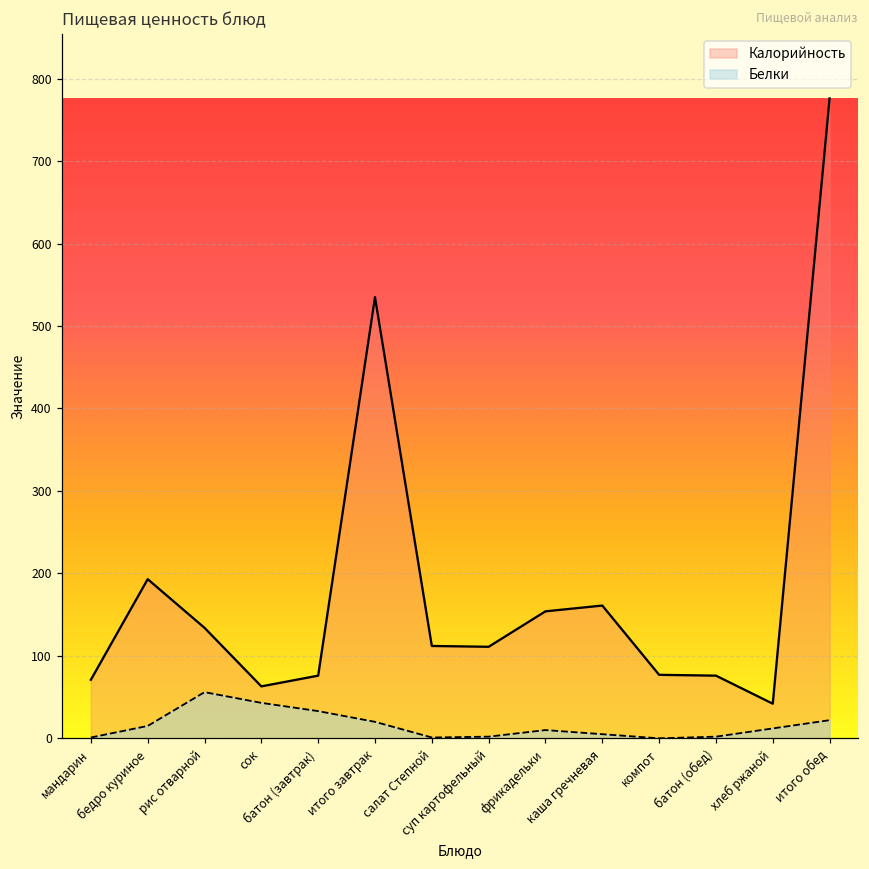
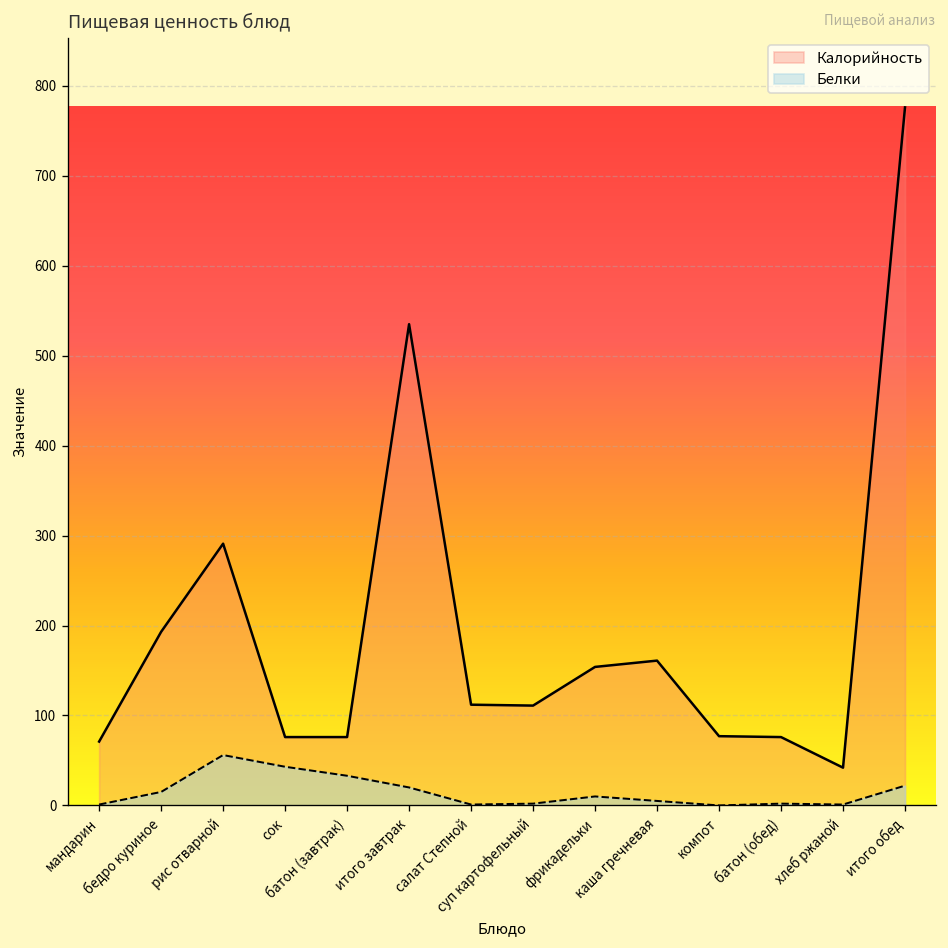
Калорийность, рис отварной: 130 -> 290
Калорийность, сок: 60 -> 80
Белки, хлеб ржаной: 10 -> 0
